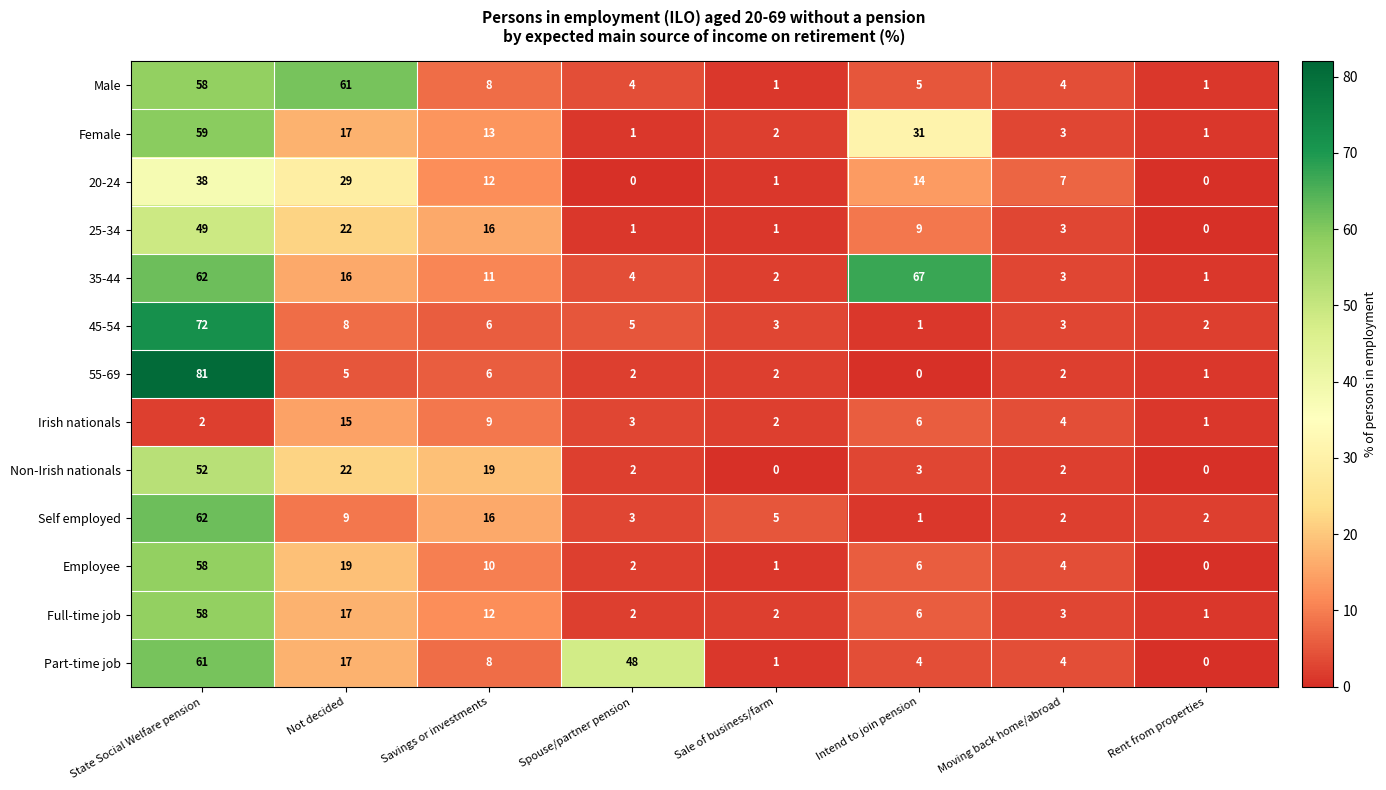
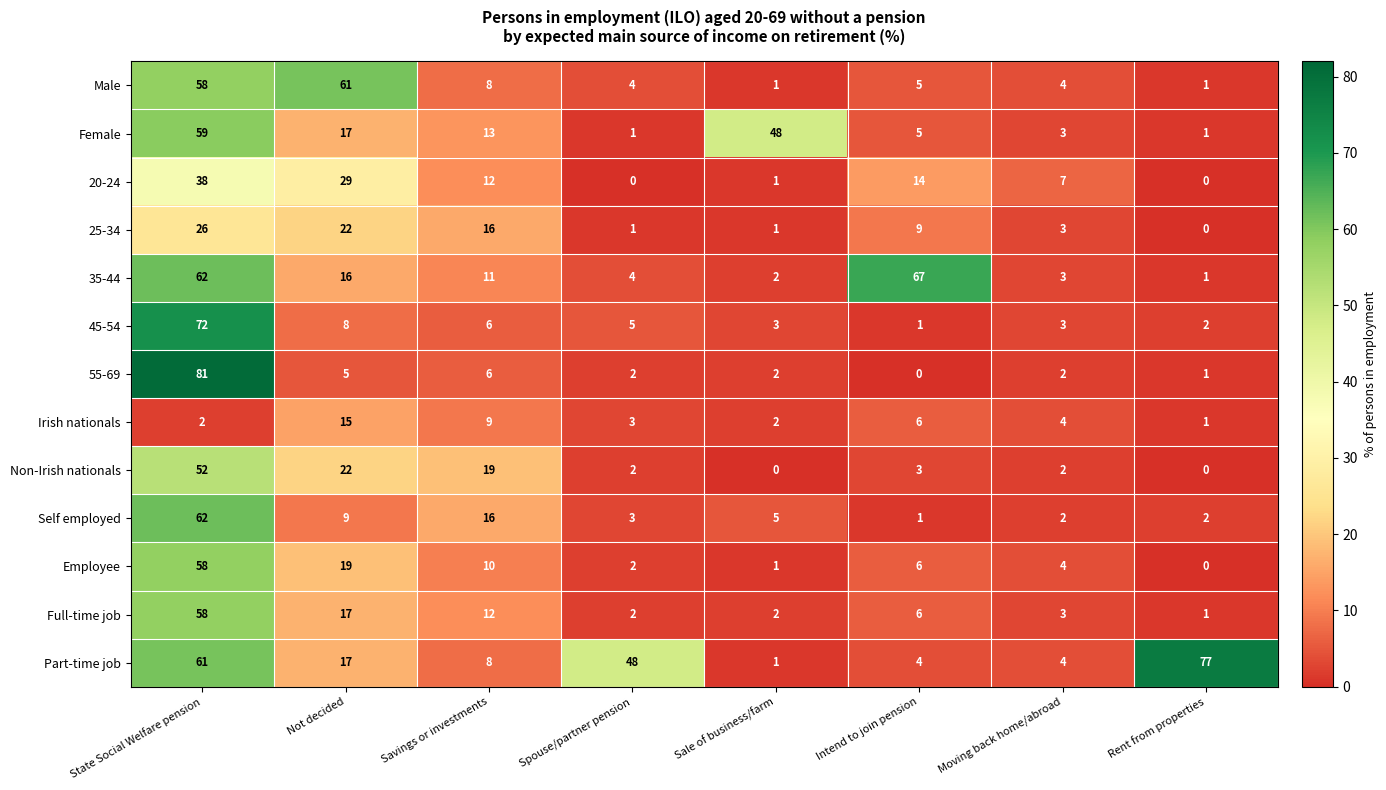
Female, Sale of business/farm: 2 -> 48
Female, Intend to join pension: 31 -> 5
25-34, State Social Welfare pension: 49 -> 26
Part-time job, Rent from properties: 0 -> 77
